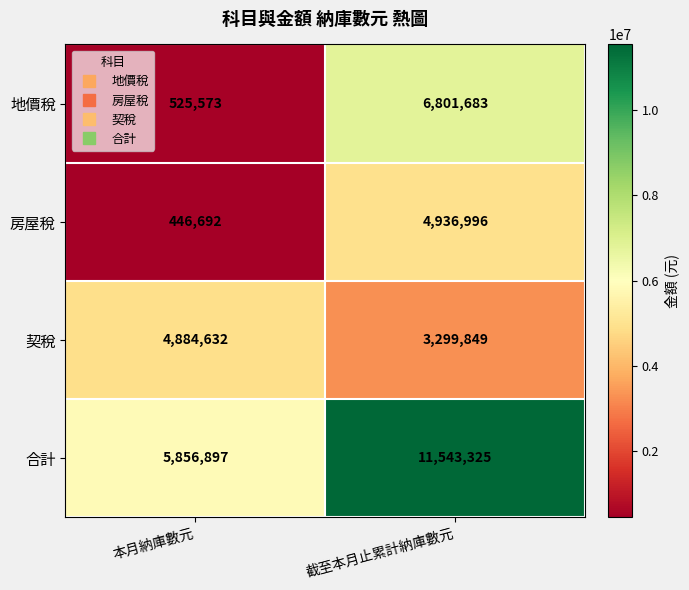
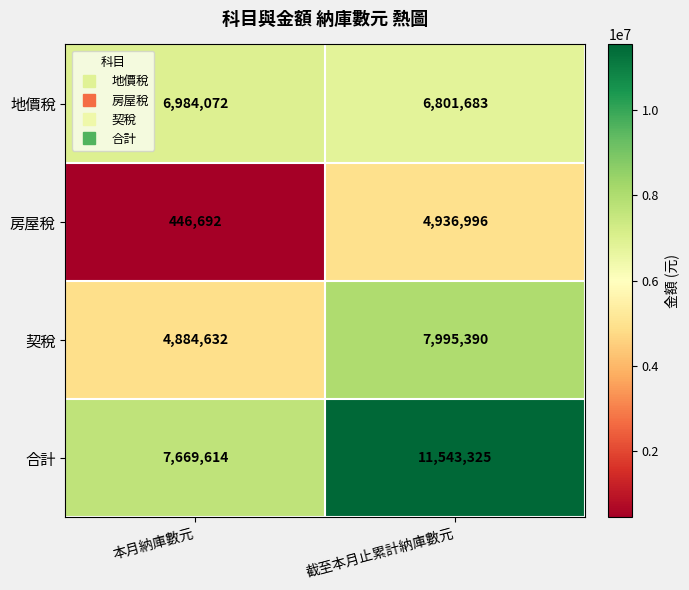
地價稅, 本月納庫數元: 525,573 -> 6,984,072
契稅, 截至本月止累計納庫數元: 3,299,849 -> 7,995,390
合計, 本月納庫數元: 5,856,897 -> 7,669,614
